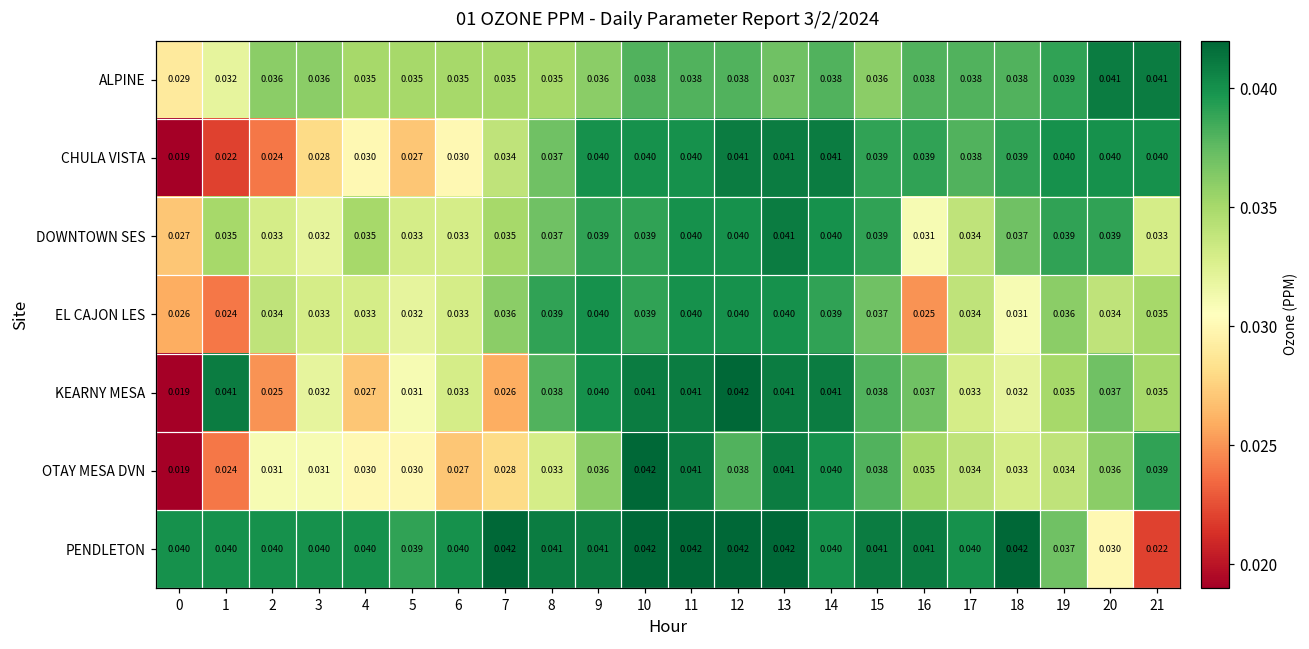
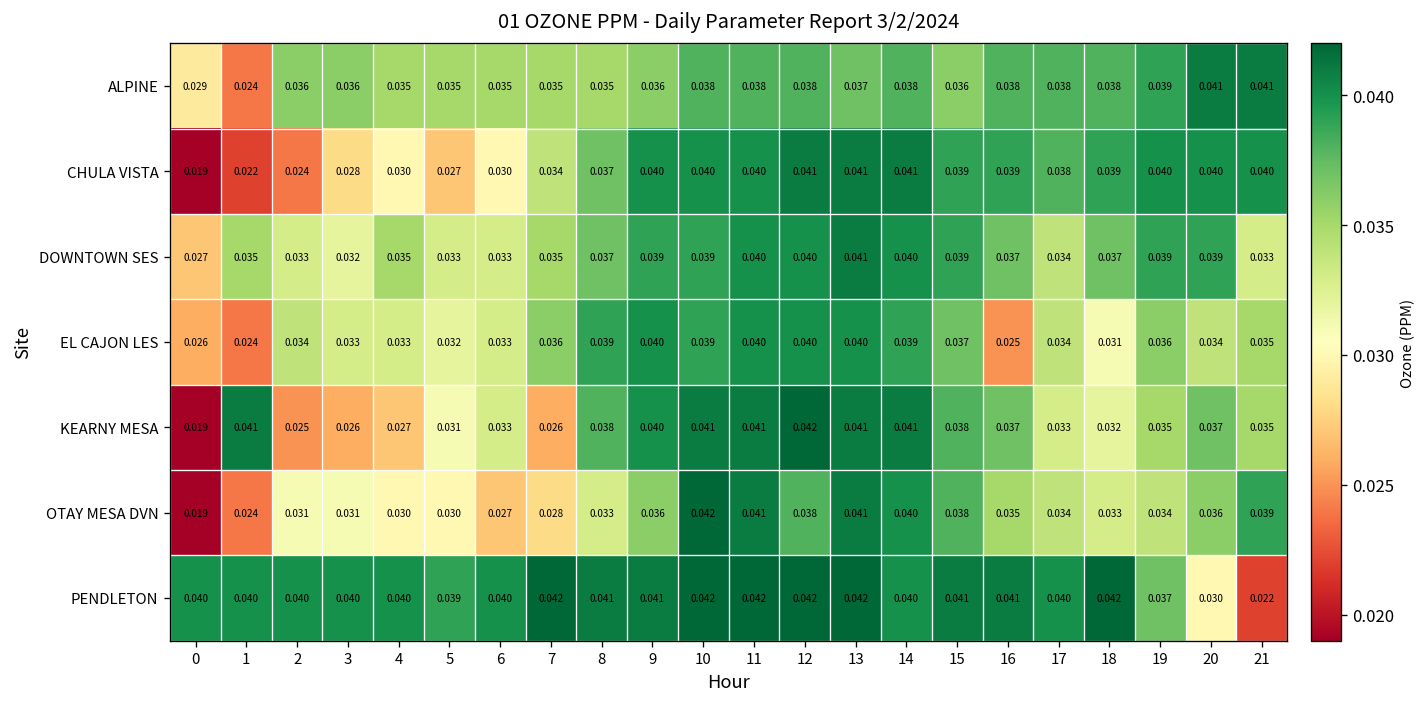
ALPINE, 1: 0.032 -> 0.024
DOWNTOWN SES, 16: 0.031 -> 0.037
KEARNY MESA, 3: 0.032 -> 0.026
